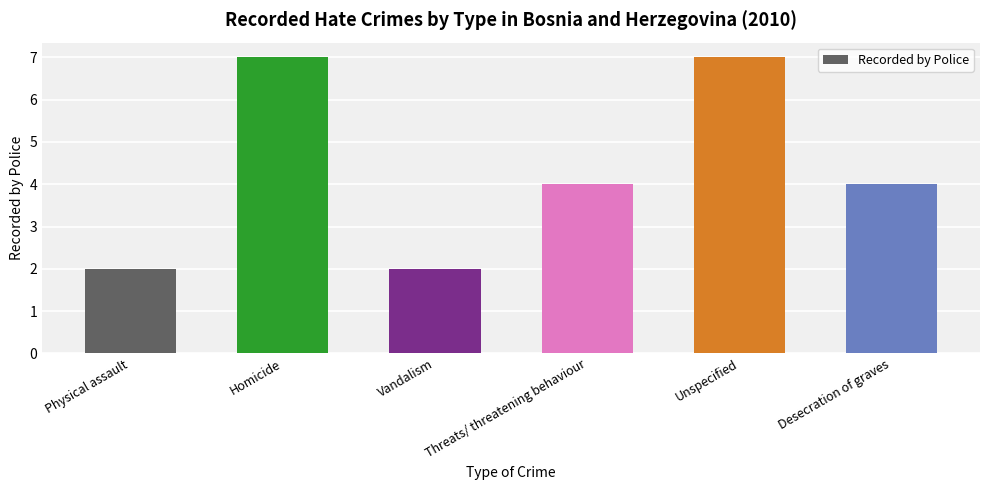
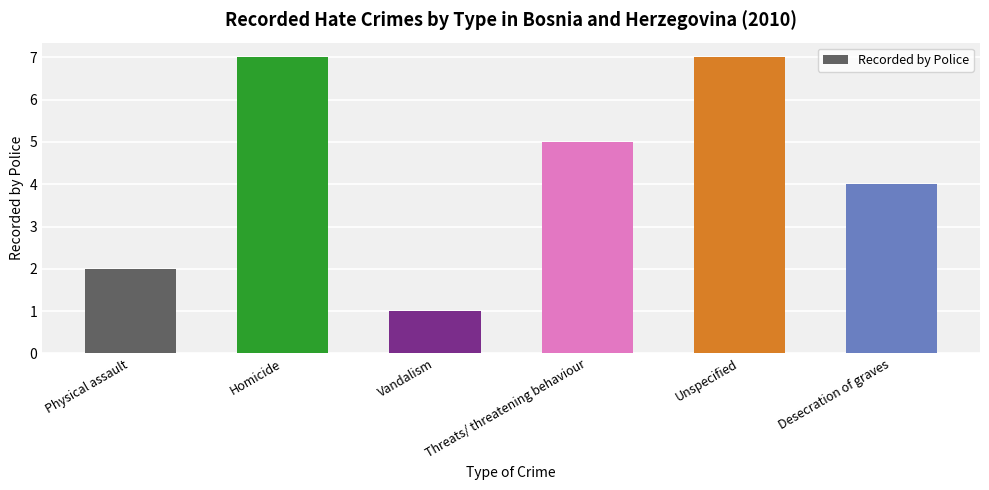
Vandalism: 2 -> 1
Threats/ threatening behaviour: 4 -> 5
